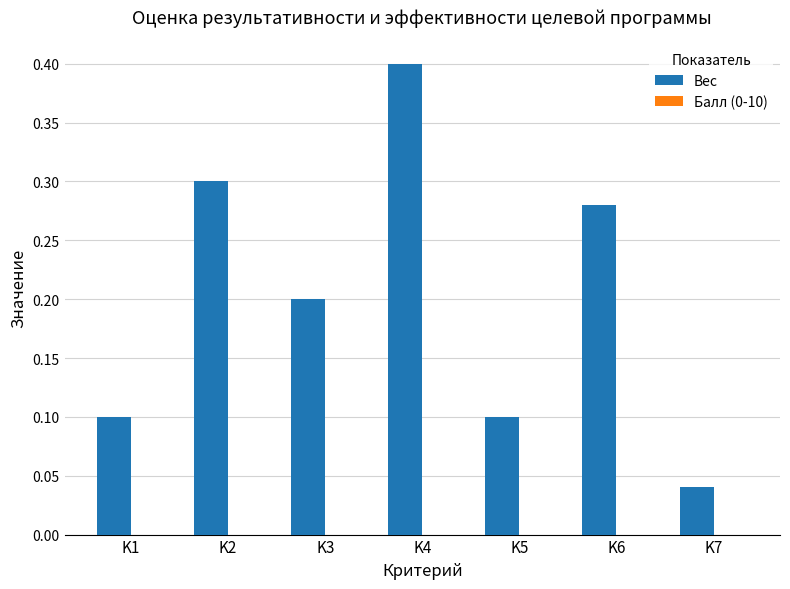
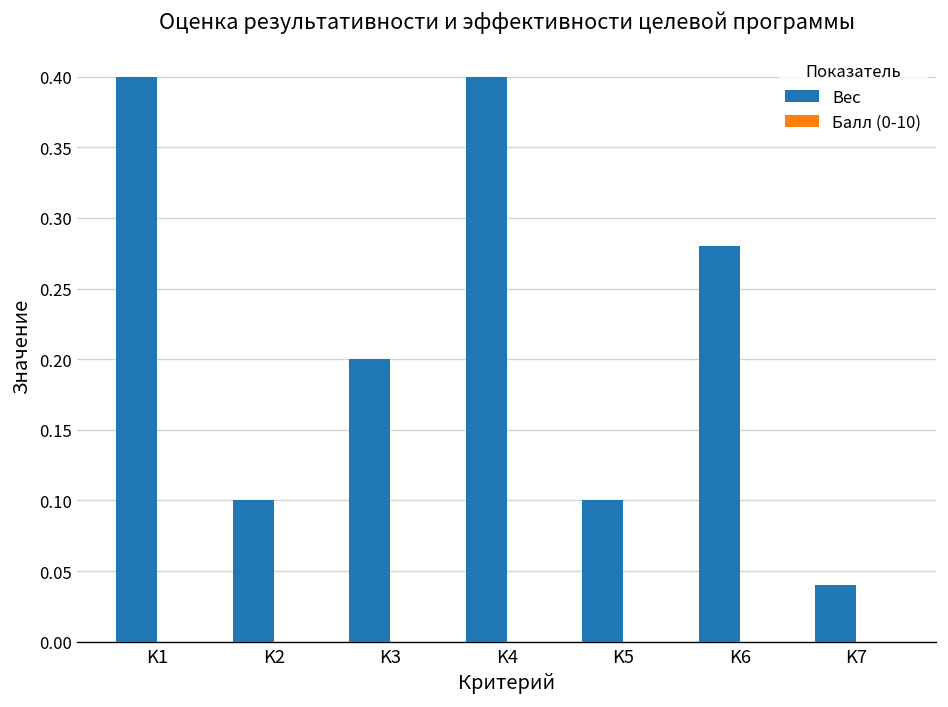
Вес, K1: 0.1 -> 0.4
Вес, K2: 0.3 -> 0.1
